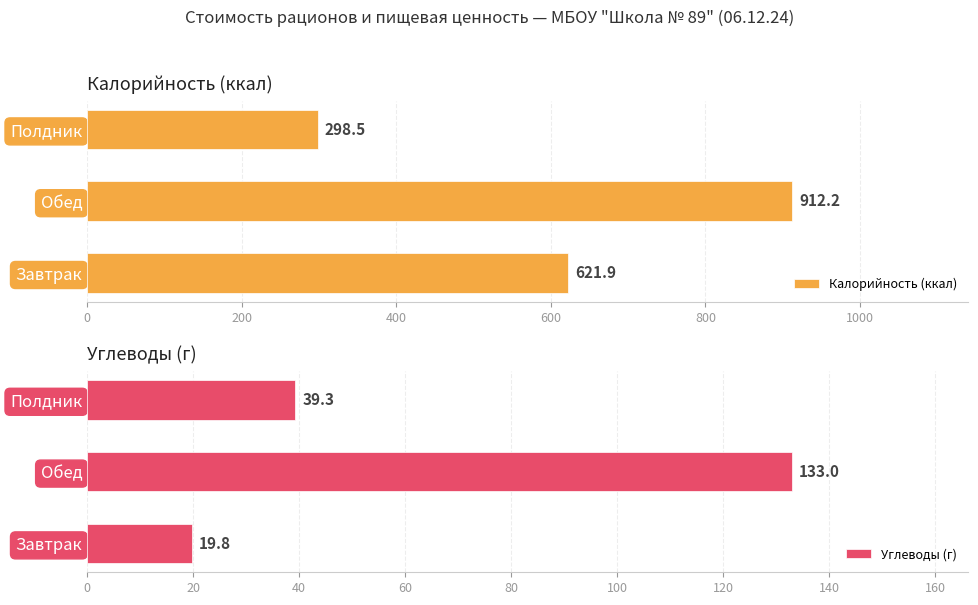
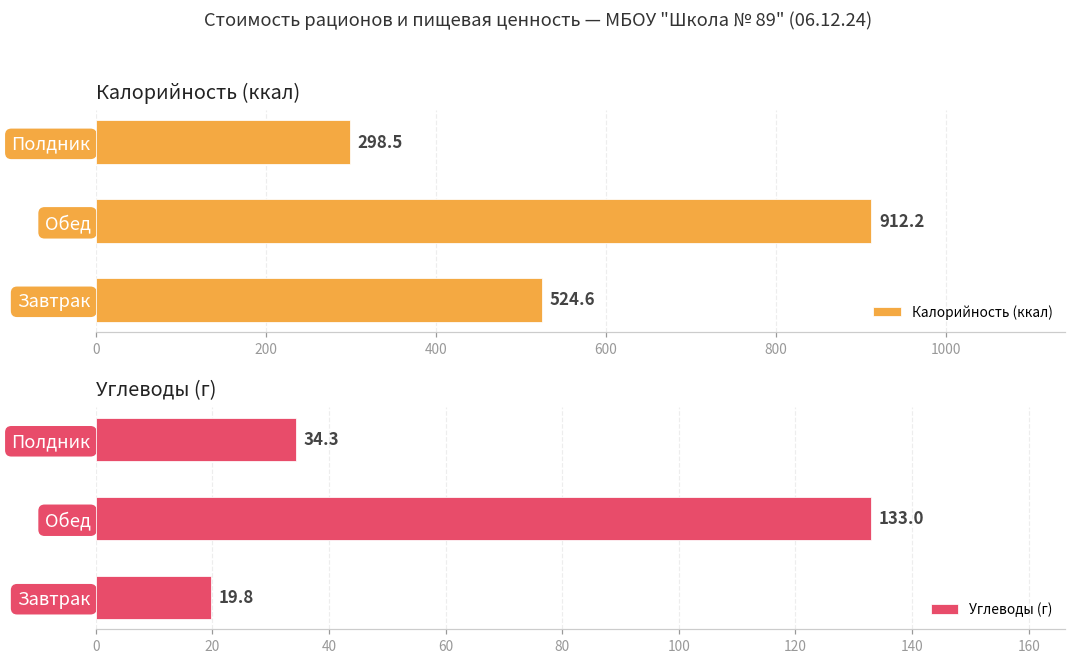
Калорийность (ккал), Завтрак: 621.9 -> 524.6
Углеводы (г), Полдник: 39.3 -> 34.3
